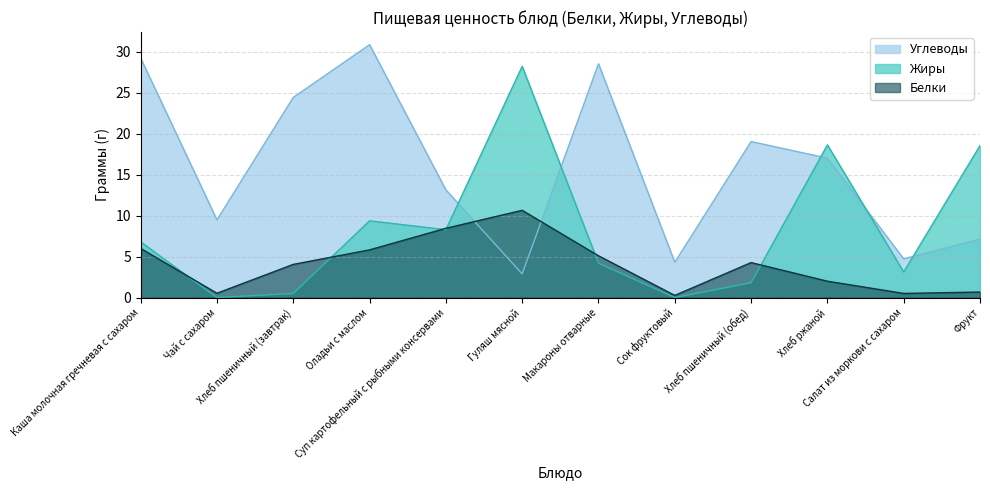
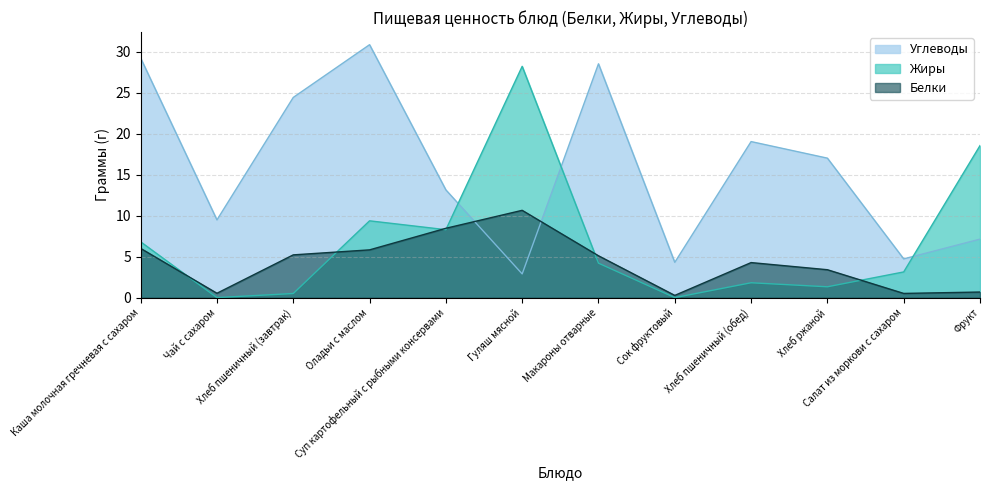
Белки, Хлеб пшеничный (завтрак): 4 -> 5
Жиры, Хлеб ржаной: 19 -> 1
Белки, Хлеб ржаной: 2 -> 3
